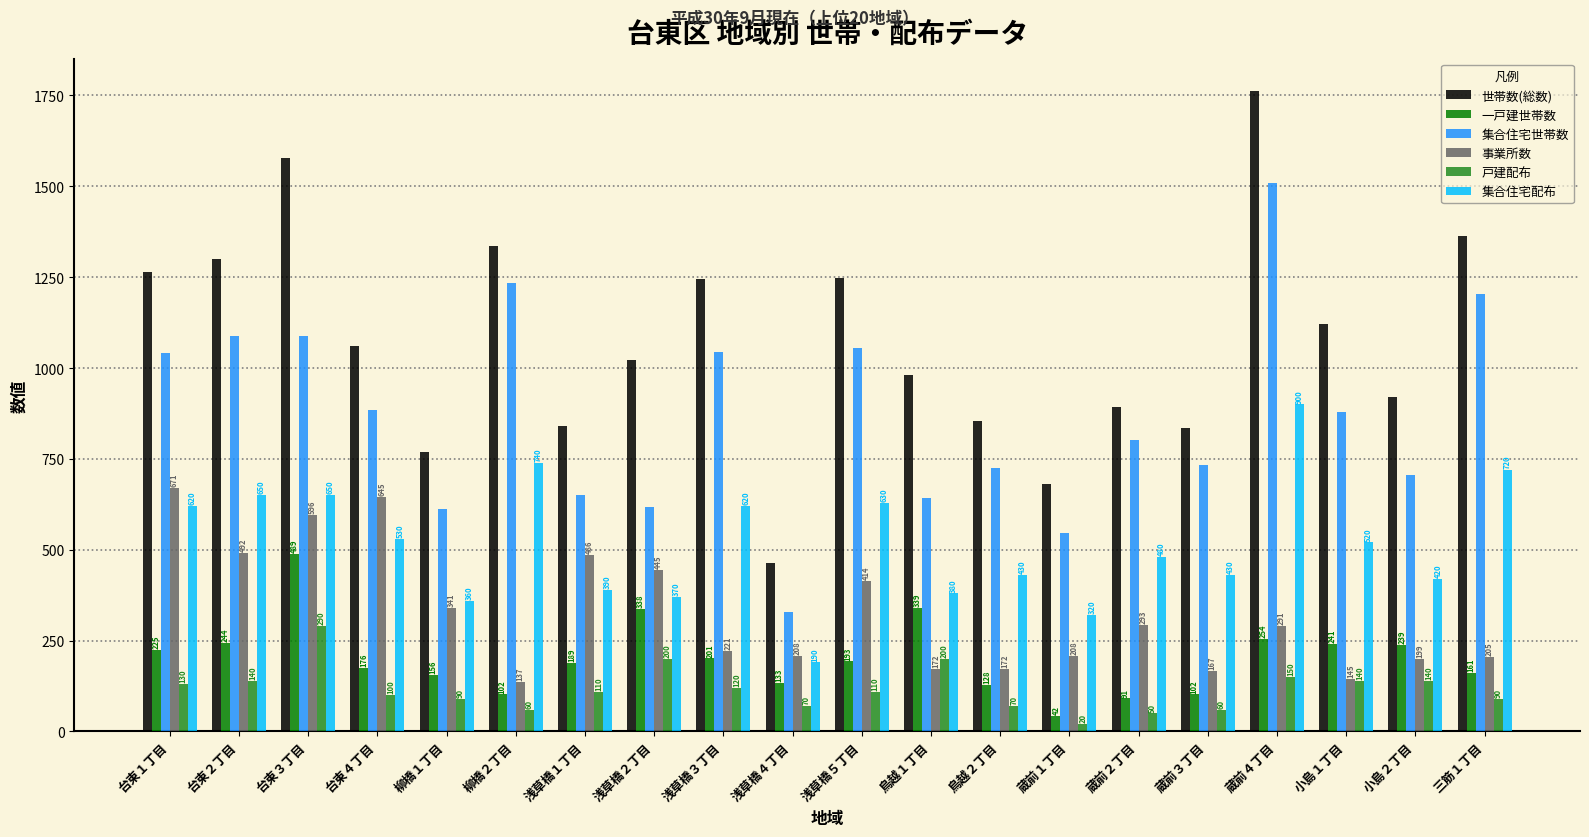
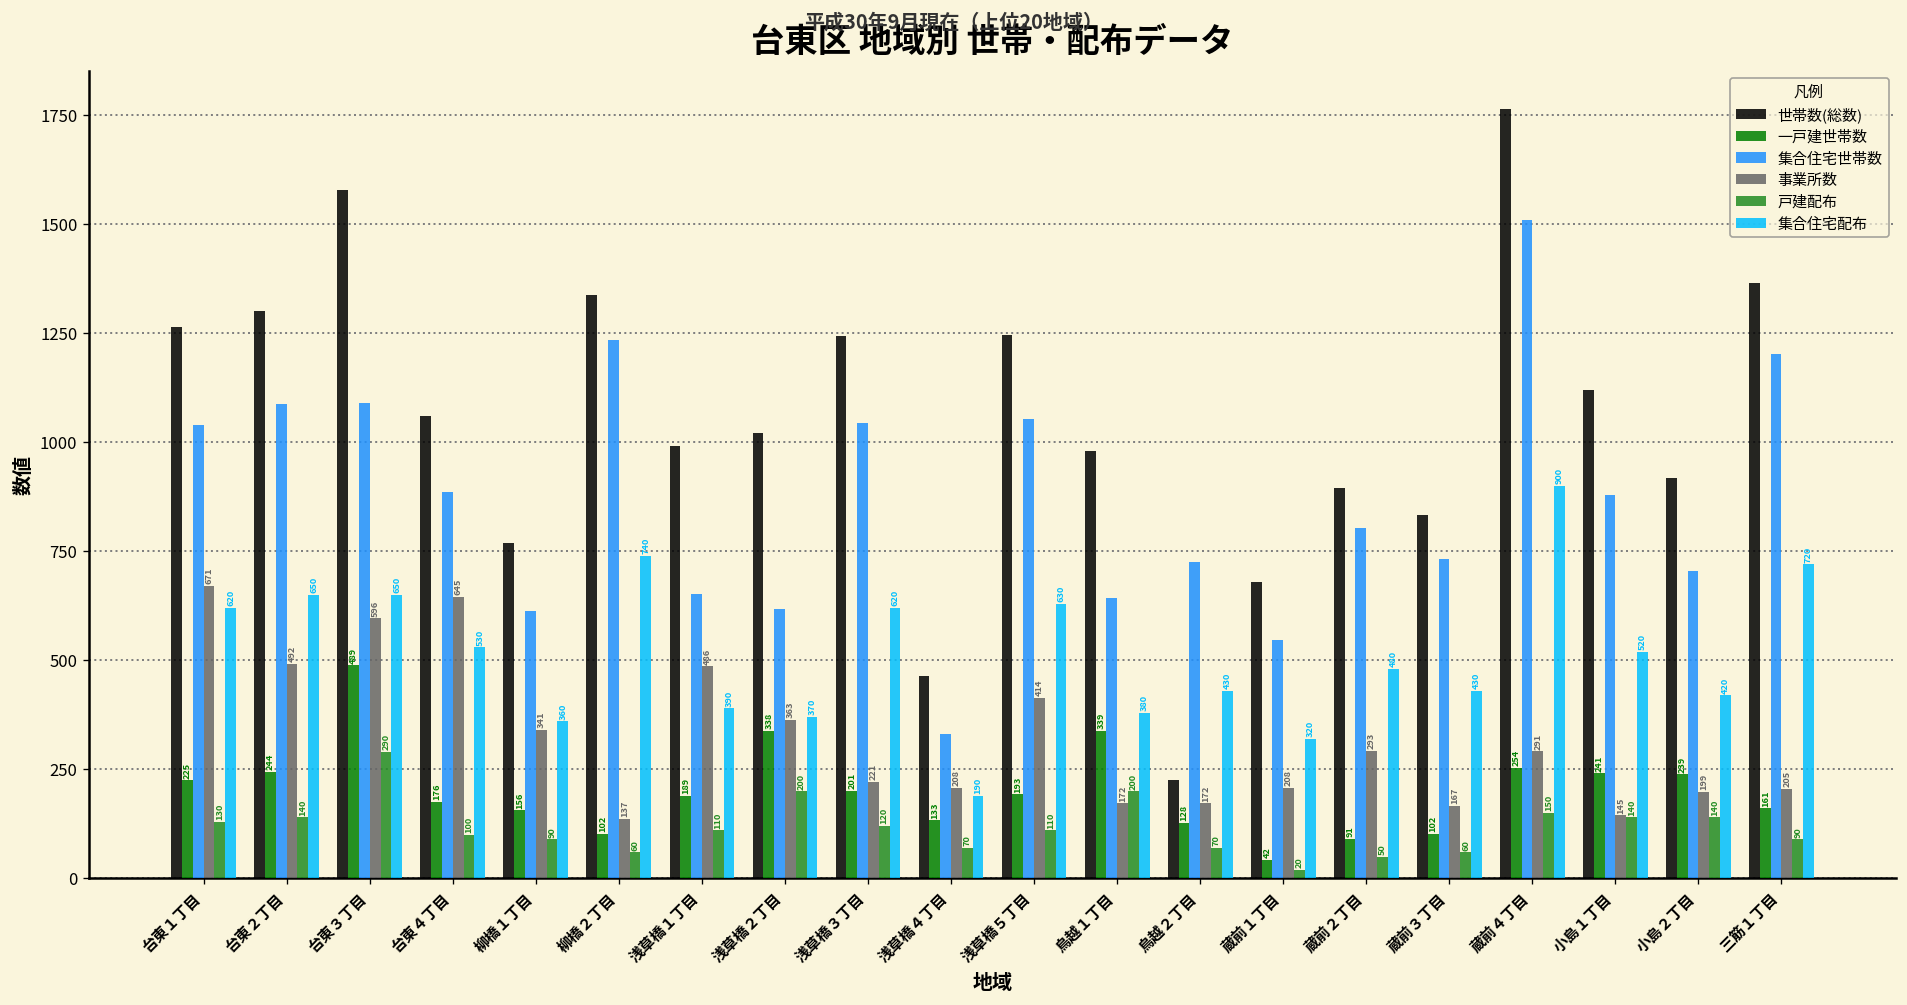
世帯数(総数), 浅草橋１丁目: 840 -> 990
事業所数, 浅草橋２丁目: 445 -> 363
世帯数(総数), 鳥越２丁目: 850 -> 230
